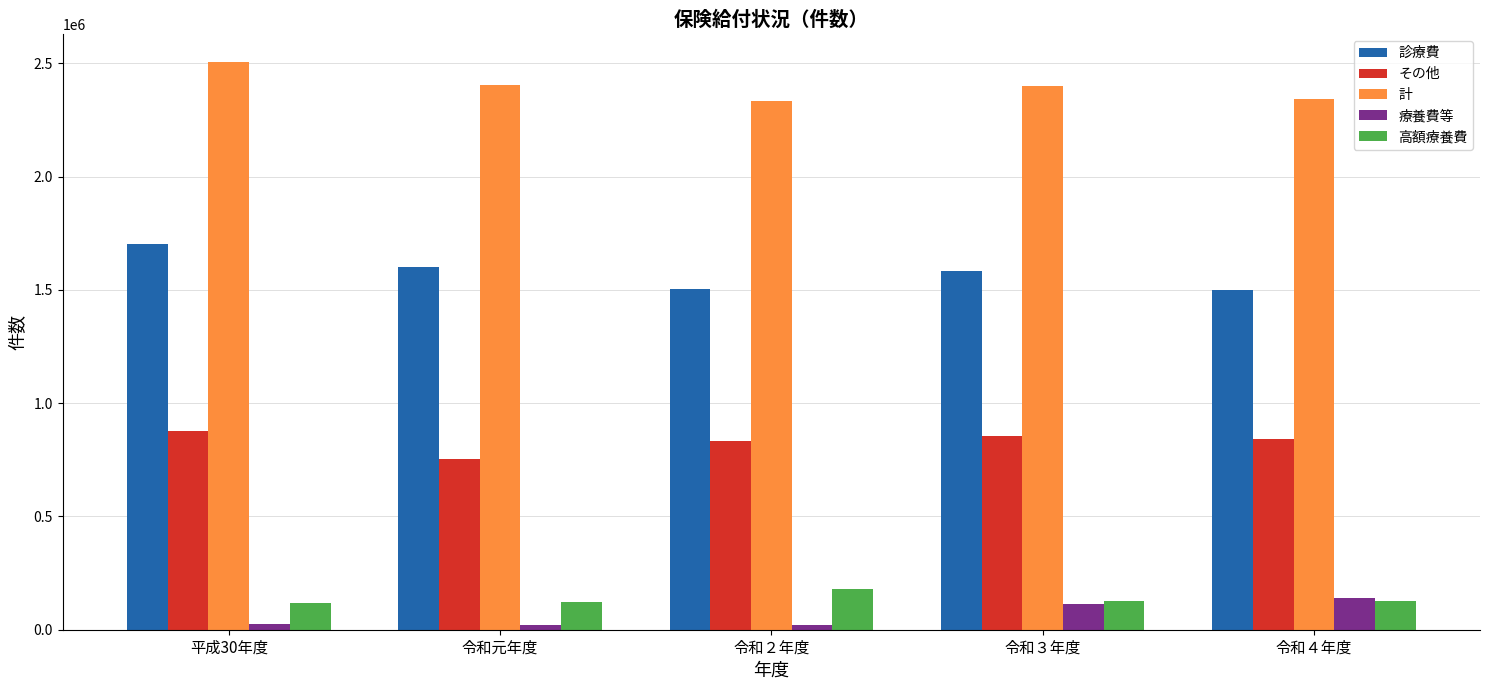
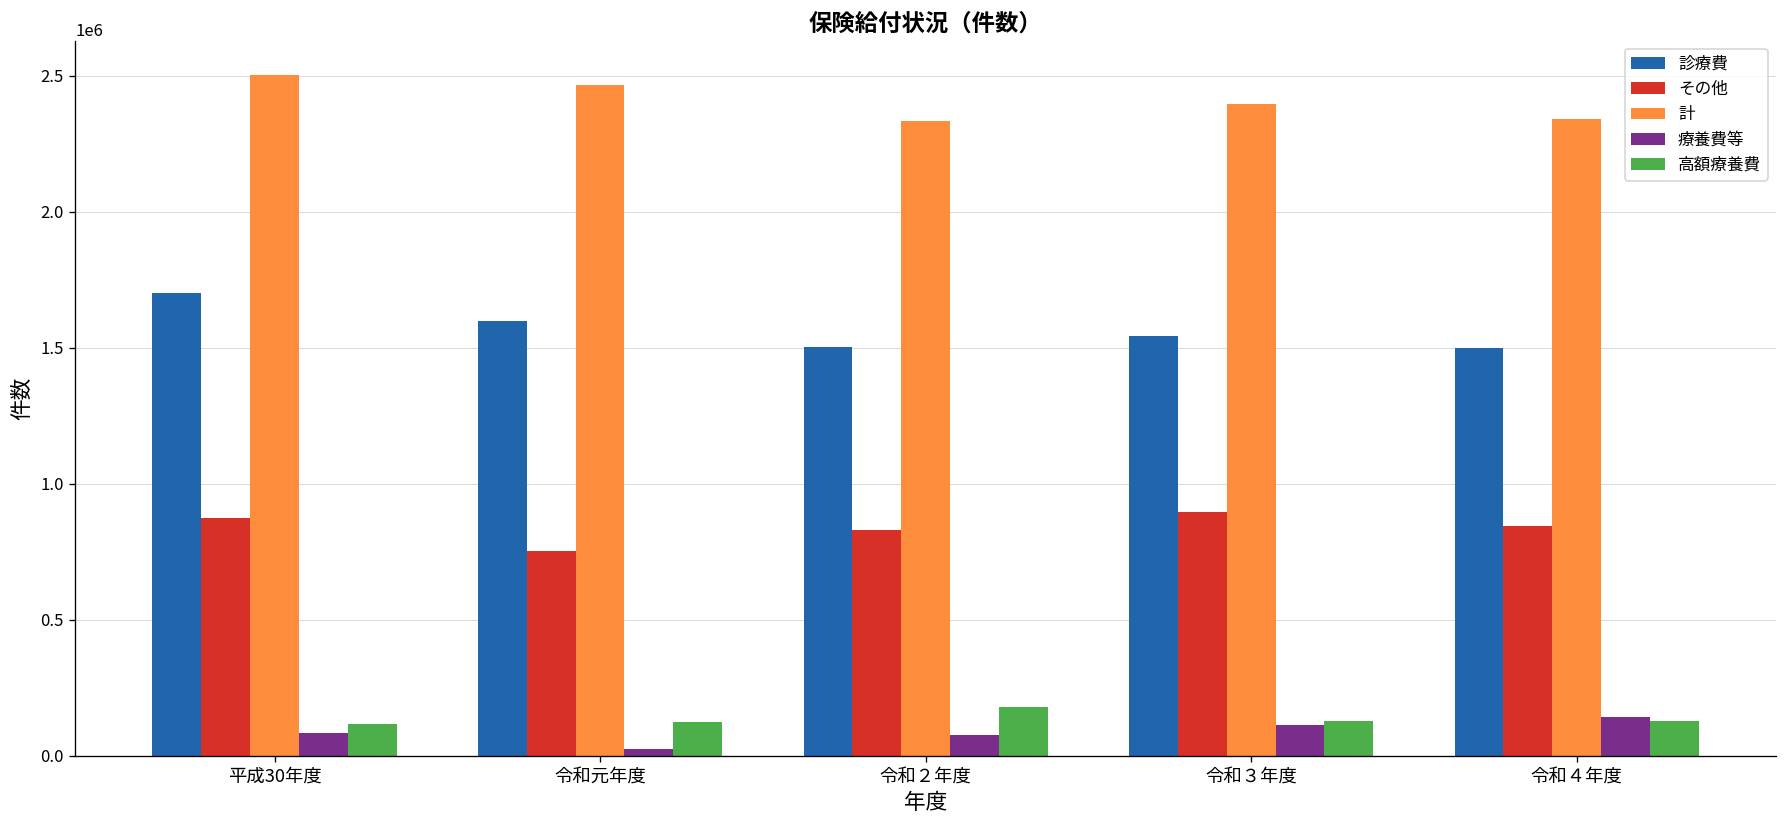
療養費等, 平成30年度: 30000 -> 80000
計, 令和元年度: 2400000 -> 2470000
療養費等, 令和２年度: 20000 -> 80000
診療費, 令和３年度: 1580000 -> 1540000
その他, 令和３年度: 860000 -> 900000
